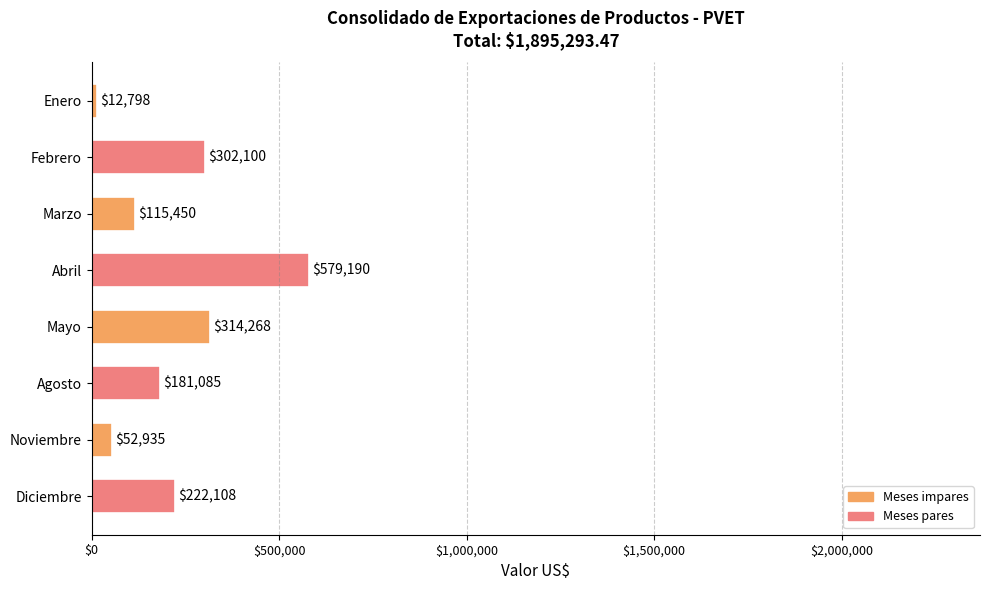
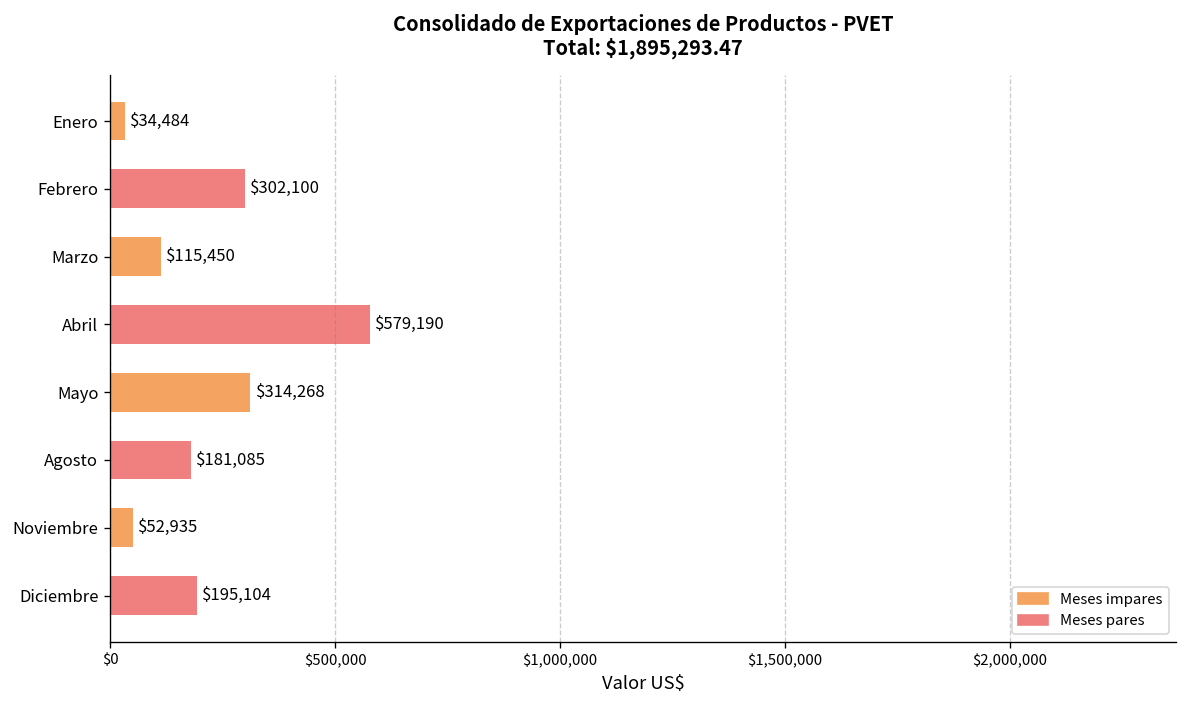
Enero: $12,798 -> $34,484
Diciembre: $222,108 -> $195,104
